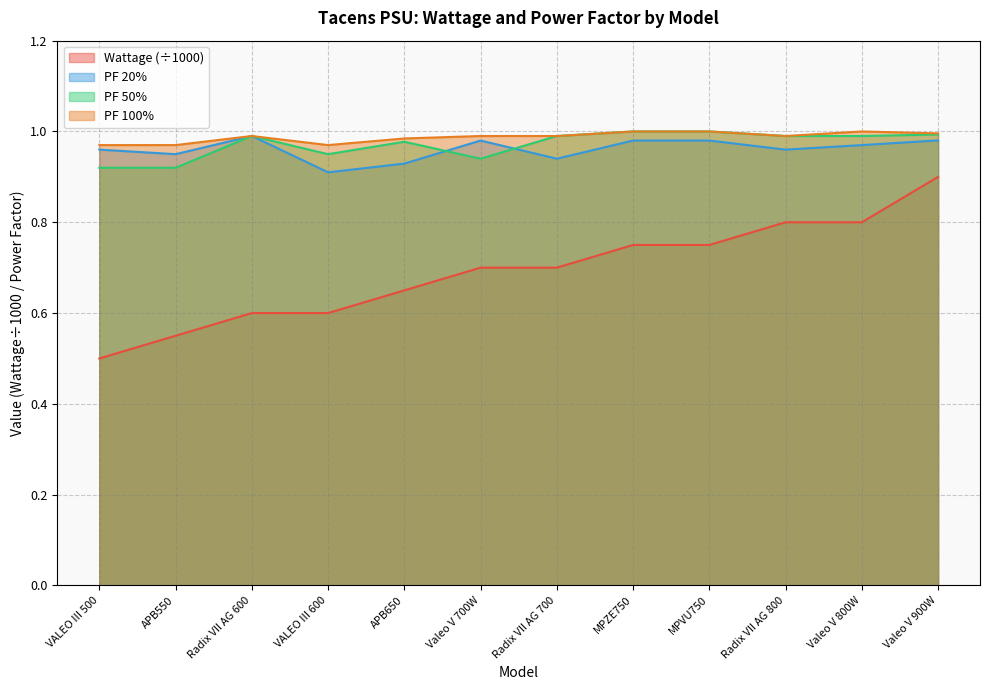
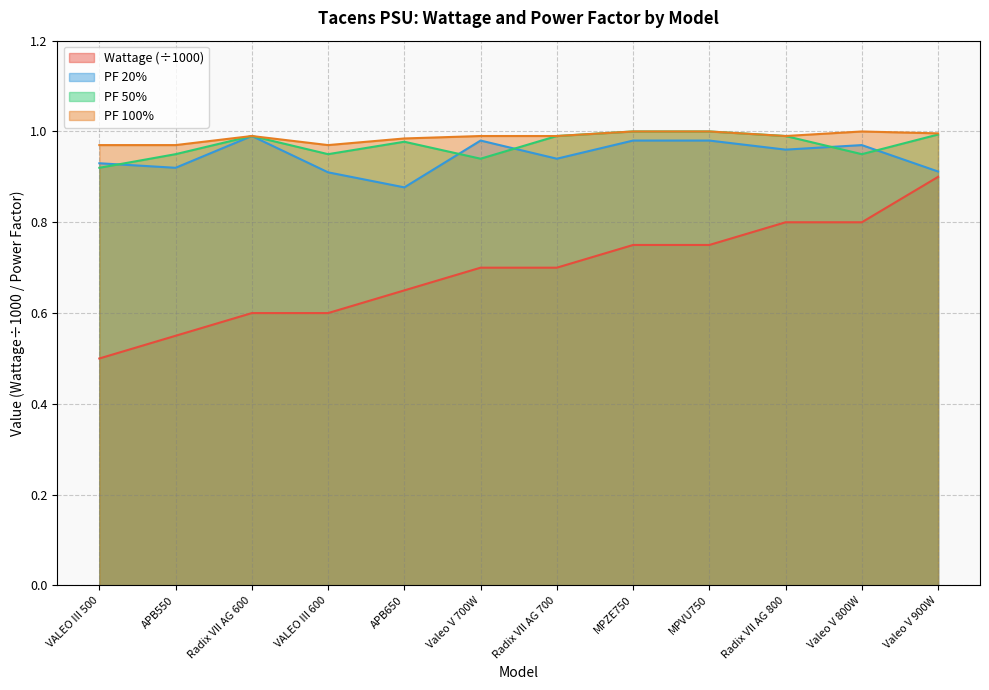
PF 20%, VALEO III 500: 0.96 -> 0.93
PF 20%, APB550: 0.95 -> 0.92
PF 50%, APB550: 0.92 -> 0.95
PF 20%, APB650: 0.93 -> 0.88
PF 50%, Valeo V 800W: 0.99 -> 0.95
PF 20%, Valeo V 900W: 0.98 -> 0.91
